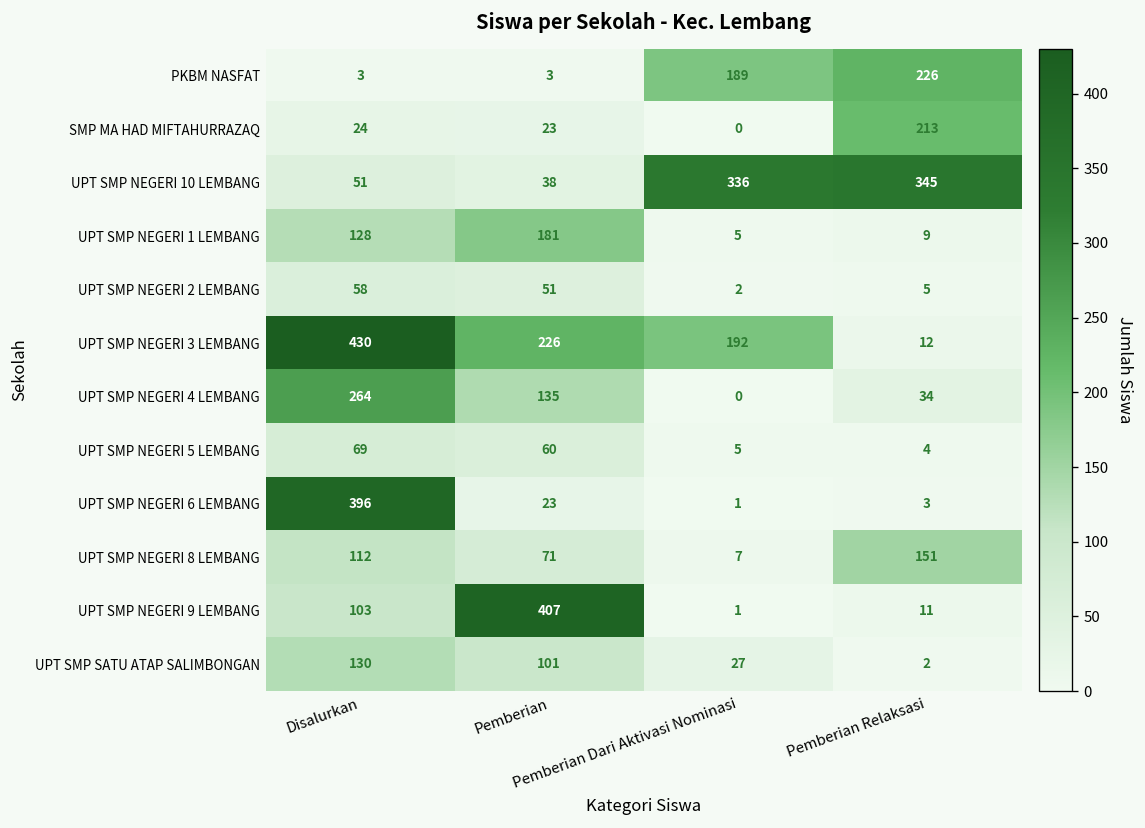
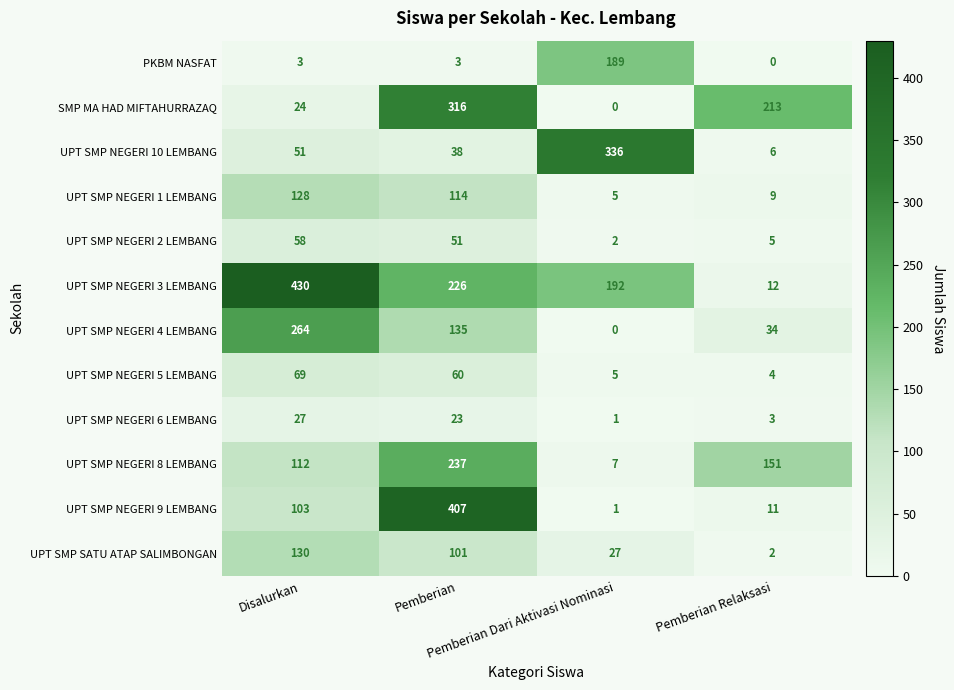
PKBM NASFAT, Pemberian Relaksasi: 226 -> 0
SMP MA HAD MIFTAHURRAZAQ, Pemberian: 23 -> 316
UPT SMP NEGERI 10 LEMBANG, Pemberian Relaksasi: 345 -> 6
UPT SMP NEGERI 1 LEMBANG, Pemberian: 181 -> 114
UPT SMP NEGERI 6 LEMBANG, Disalurkan: 396 -> 27
UPT SMP NEGERI 8 LEMBANG, Pemberian: 71 -> 237
